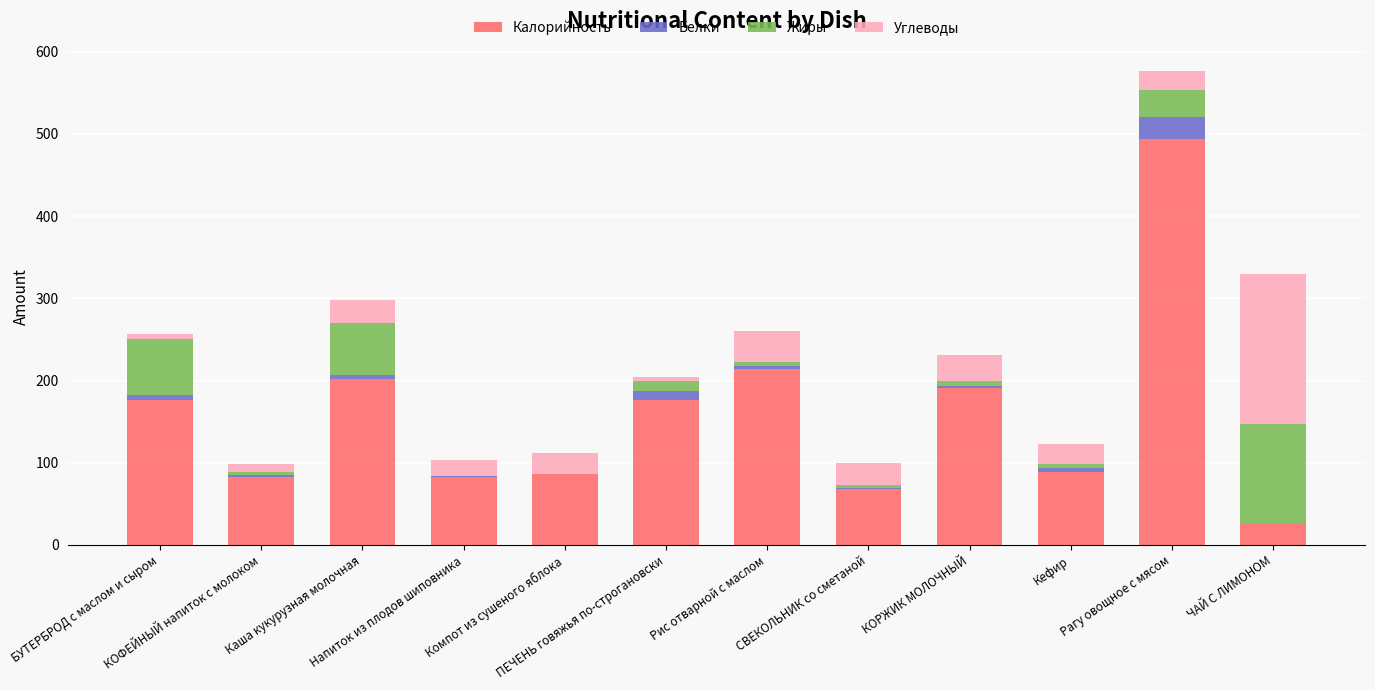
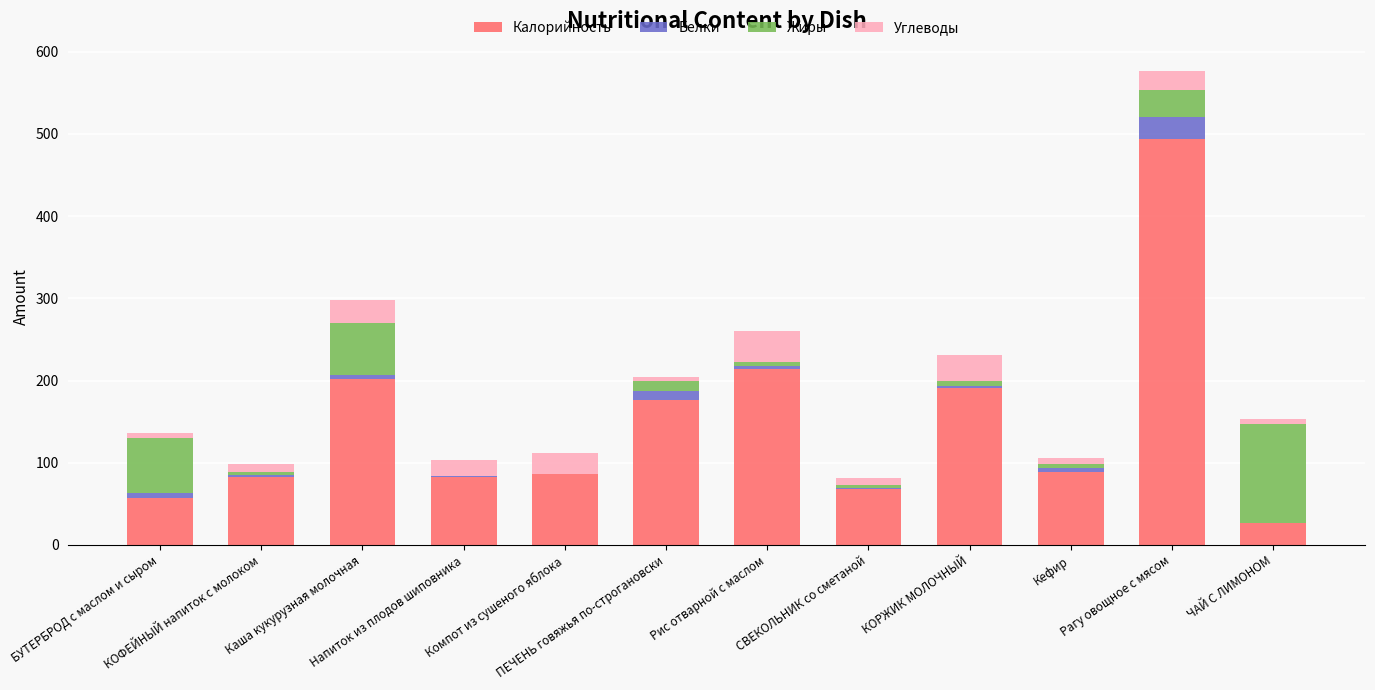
Калорийность, БУТЕРБРОД с маслом и сыром: 180 -> 60
Углеводы, СВЕКОЛЬНИК со сметаной: 30 -> 10
Углеводы, Кефир: 20 -> 10
Углеводы, ЧАЙ С ЛИМОНОМ: 180 -> 10
